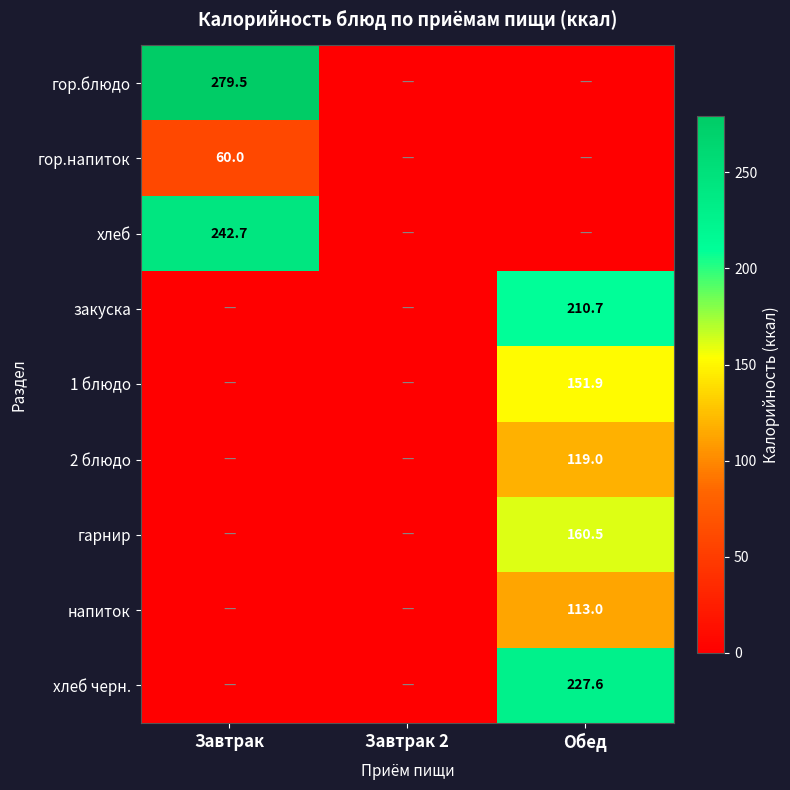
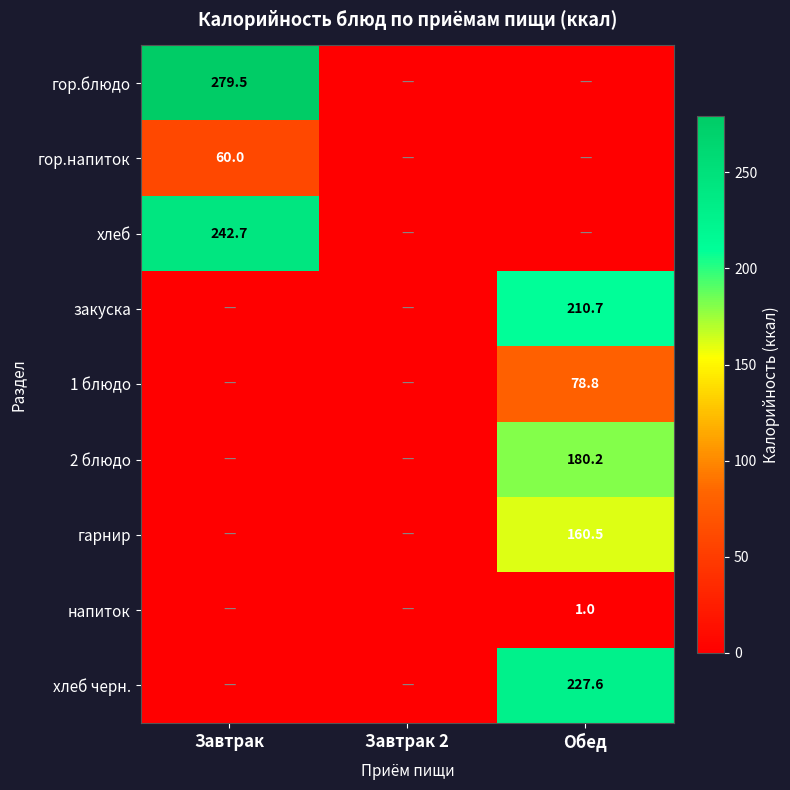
1 блюдо, Обед: 151.9 -> 78.8
2 блюдо, Обед: 119.0 -> 180.2
напиток, Обед: 113.0 -> 1.0
